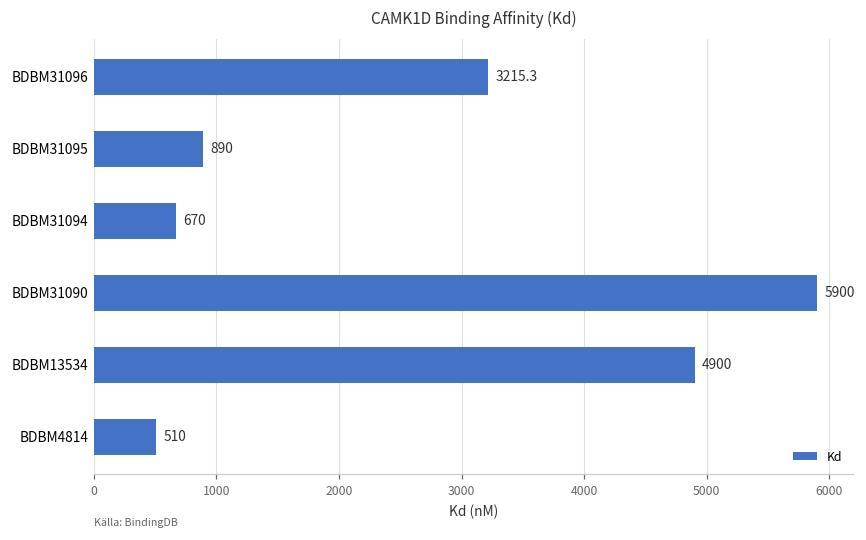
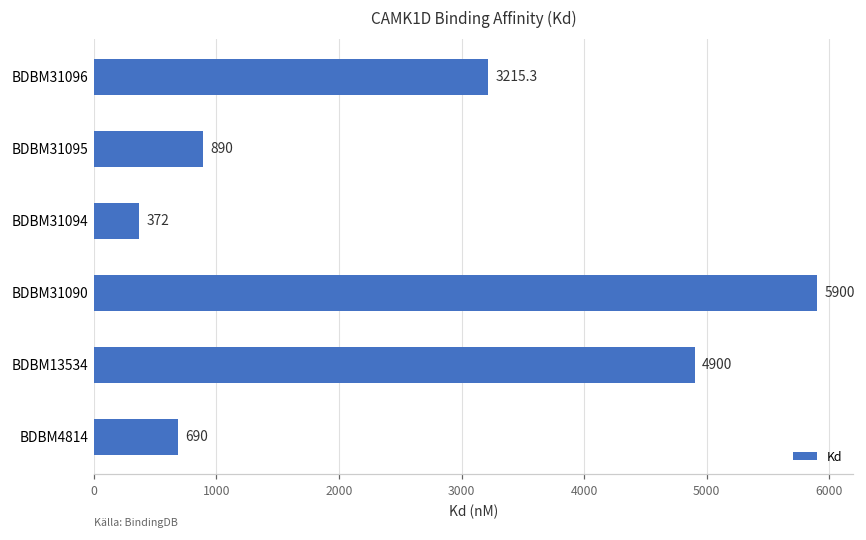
BDBM31094: 670 -> 372
BDBM4814: 510 -> 690
